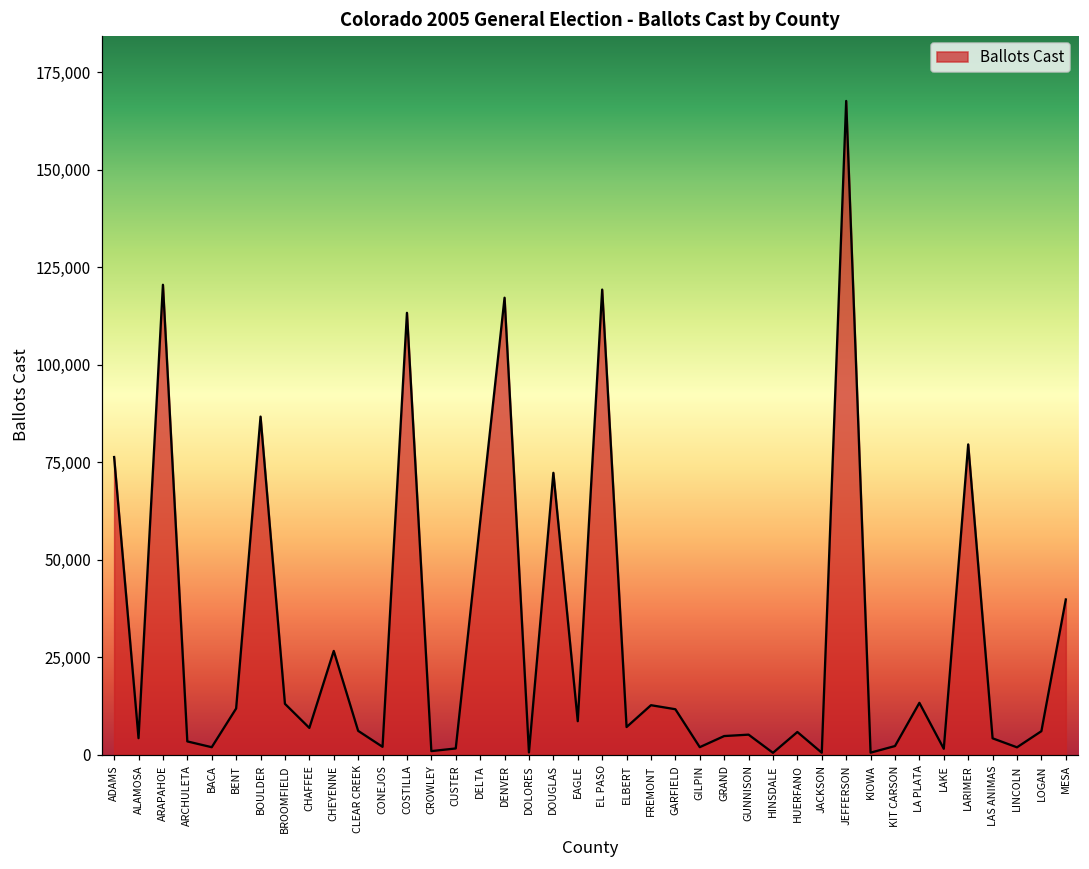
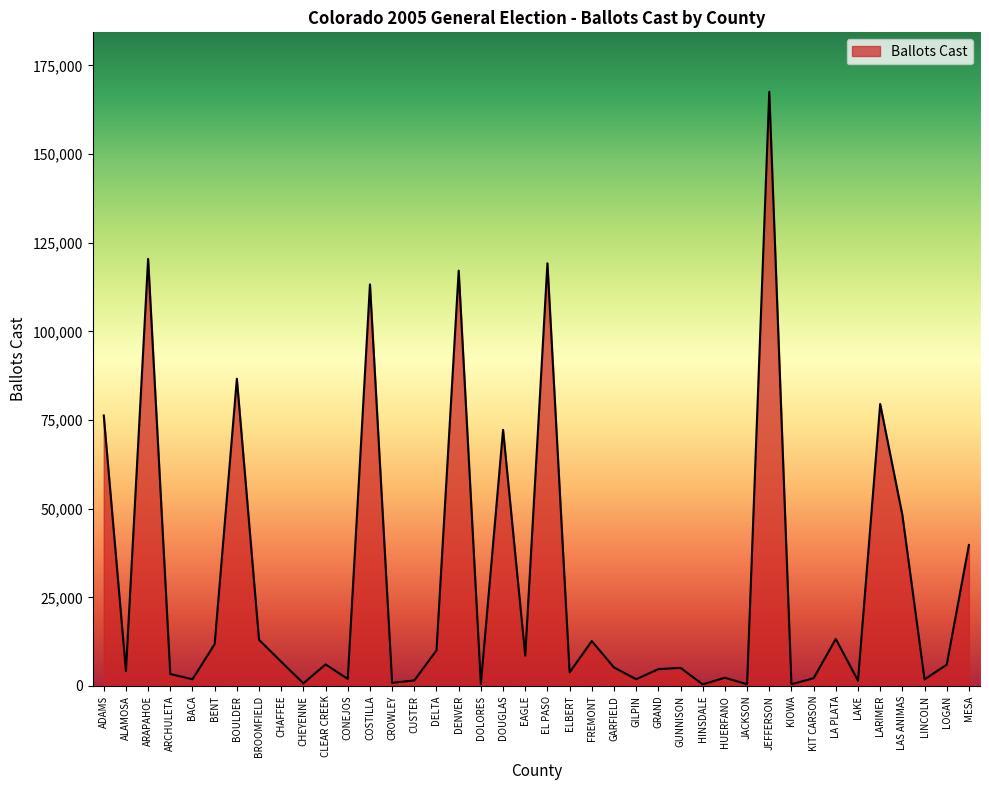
CHEYENNE: 27,000 -> 1,000
DELTA: 60,000 -> 10,000
ELBERT: 7,000 -> 4,000
GARFIELD: 12,000 -> 5,000
HUERFANO: 6,000 -> 2,000
LAS ANIMAS: 4,000 -> 48,000
